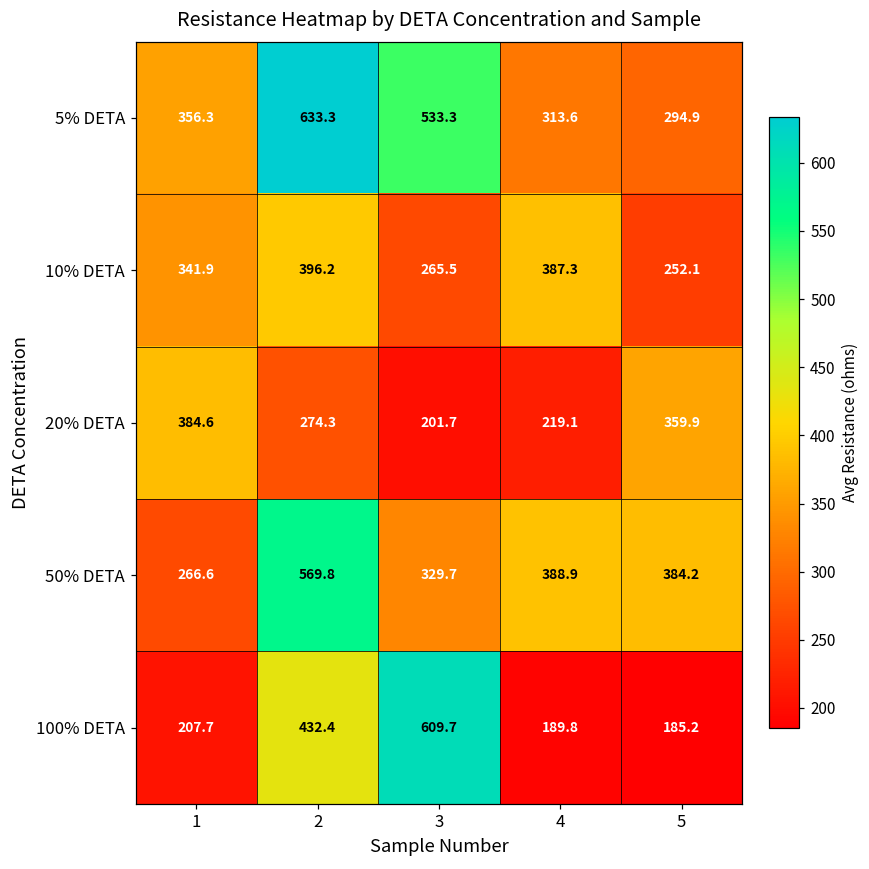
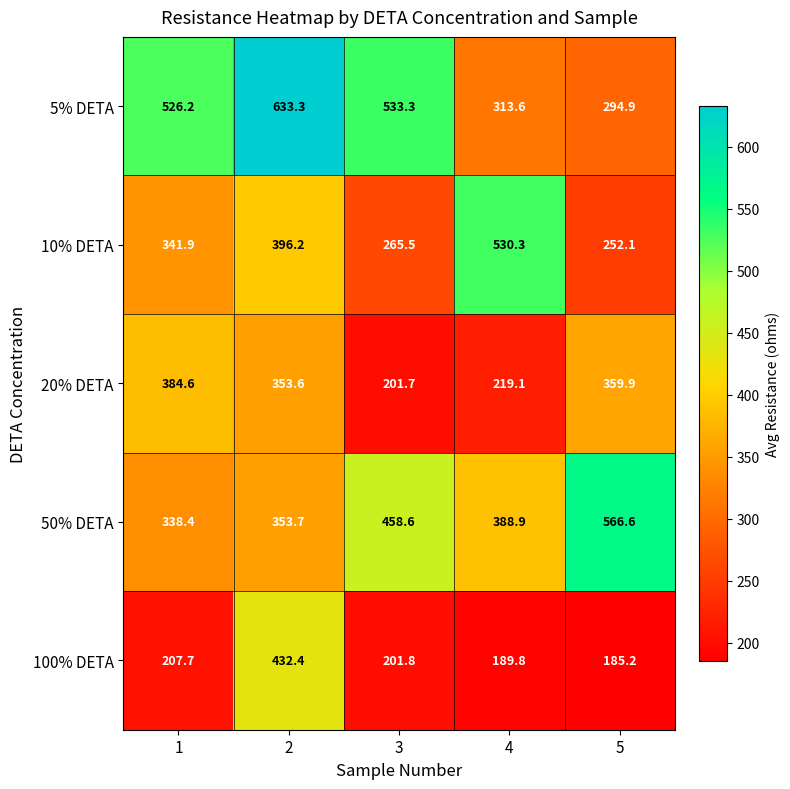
5% DETA, 1: 356.3 -> 526.2
10% DETA, 4: 387.3 -> 530.3
20% DETA, 2: 274.3 -> 353.6
50% DETA, 1: 266.6 -> 338.4
50% DETA, 2: 569.8 -> 353.7
50% DETA, 3: 329.7 -> 458.6
50% DETA, 5: 384.2 -> 566.6
100% DETA, 3: 609.7 -> 201.8
